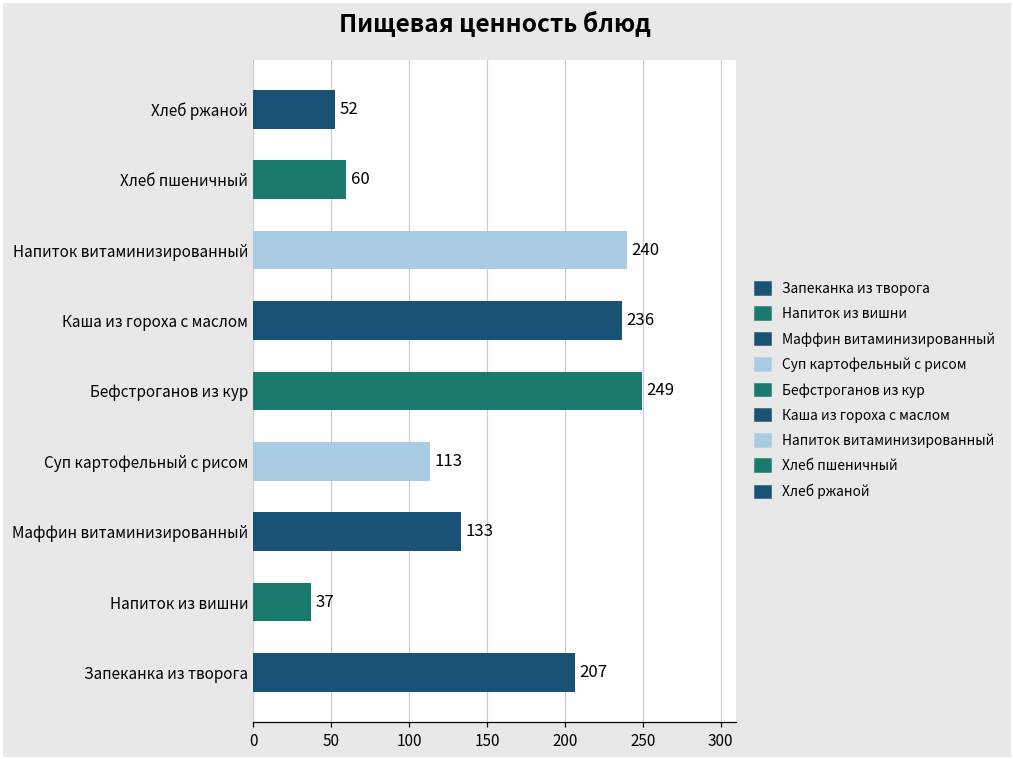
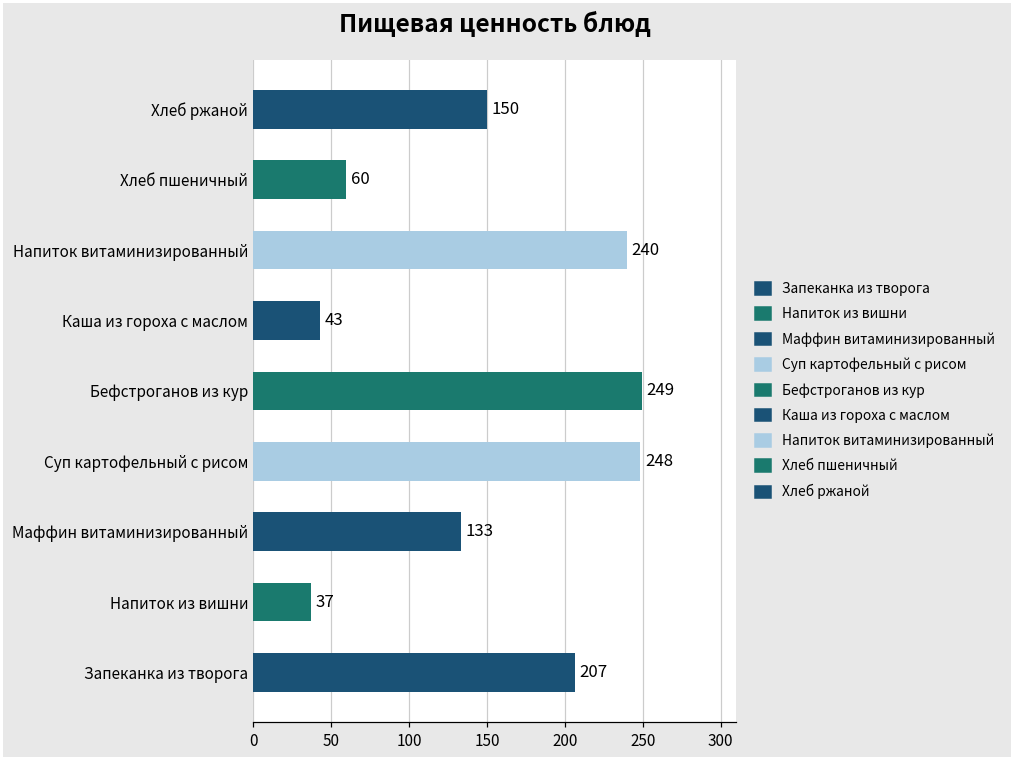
Хлеб ржаной: 52 -> 150
Каша из гороха с маслом: 236 -> 43
Суп картофельный с рисом: 113 -> 248
